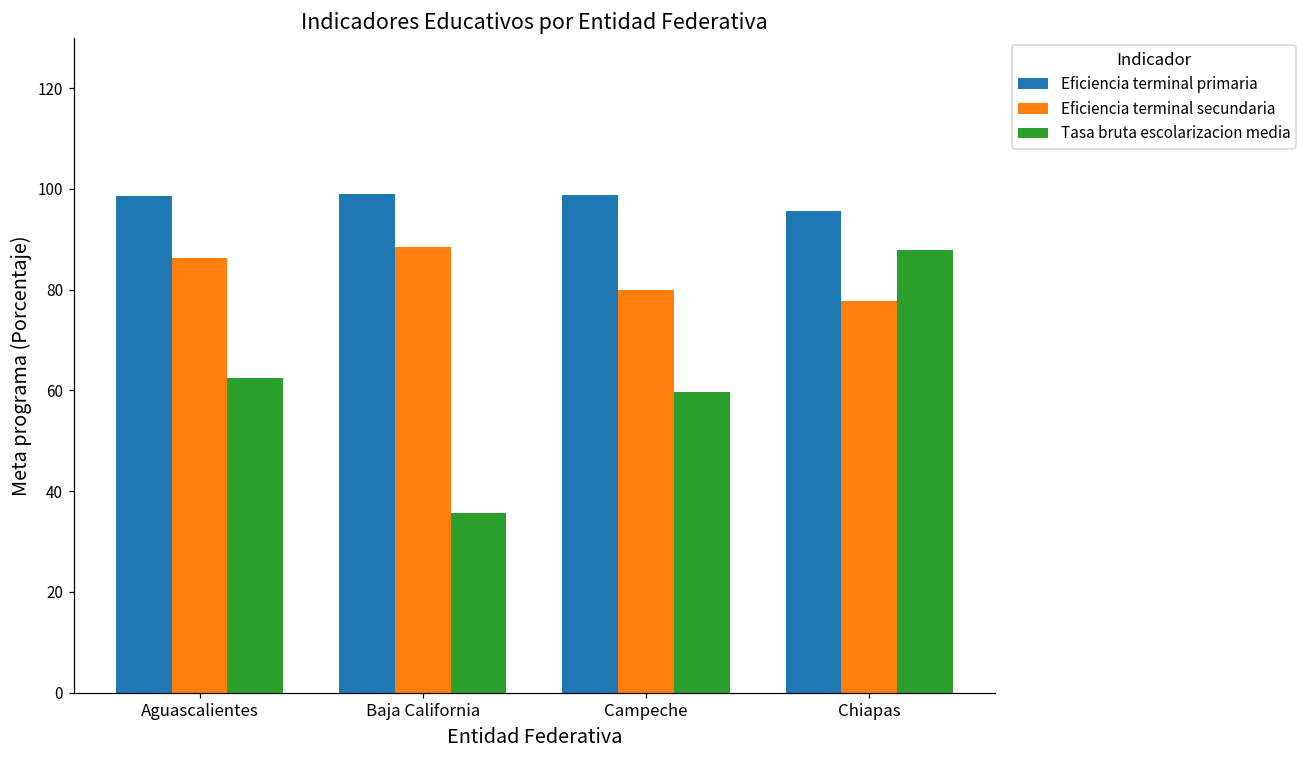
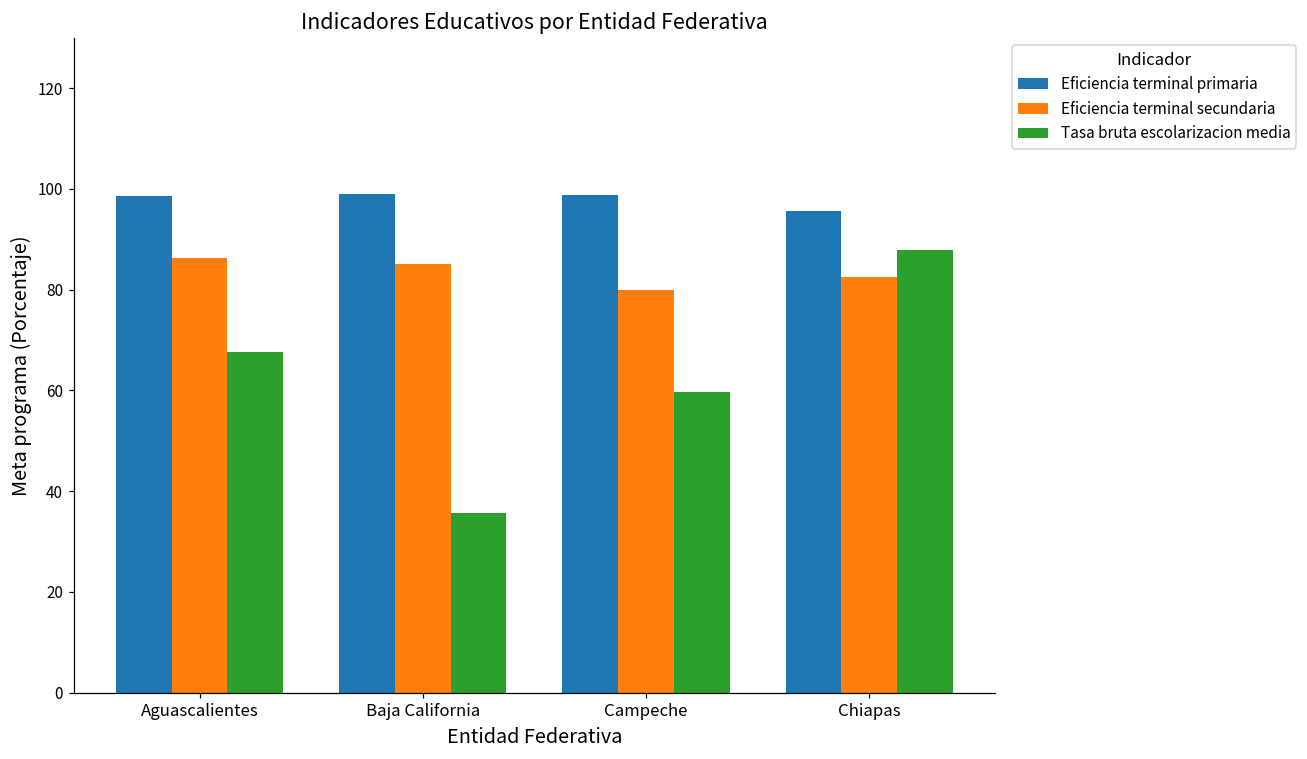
Tasa bruta escolarizacion media, Aguascalientes: 62 -> 68
Eficiencia terminal secundaria, Baja California: 88 -> 85
Eficiencia terminal secundaria, Chiapas: 78 -> 83
